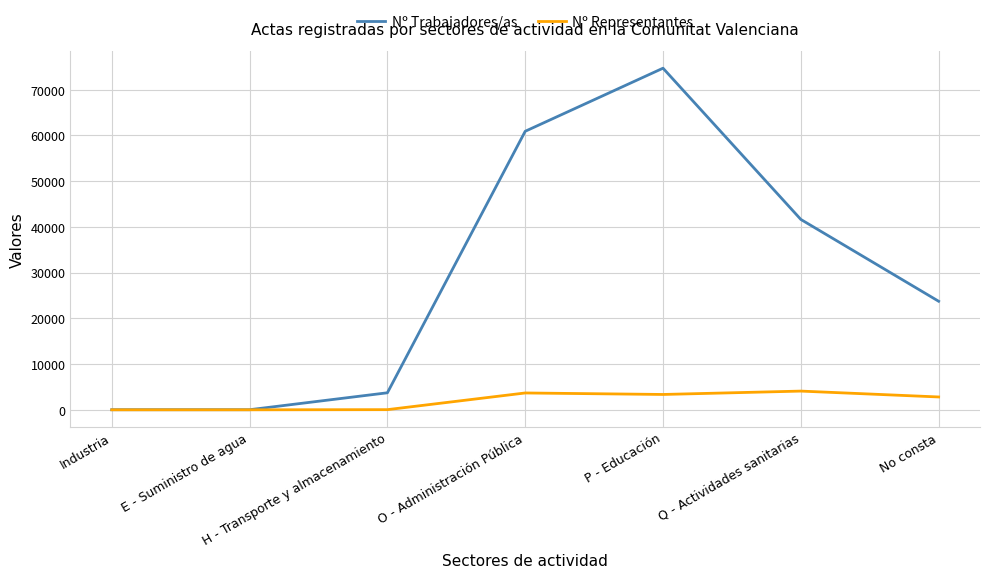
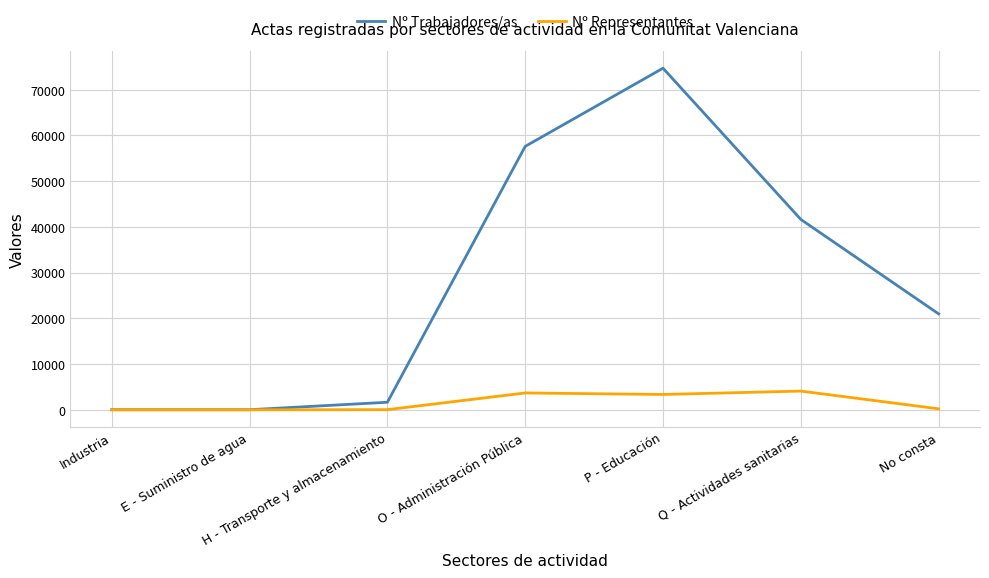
Nº Trabajadores/as, H - Transporte y almacenamiento: 4000 -> 2000
Nº Trabajadores/as, O - Administración Pública: 61000 -> 58000
Nº Trabajadores/as, No consta: 24000 -> 21000
Nº Representantes, No consta: 3000 -> 0
